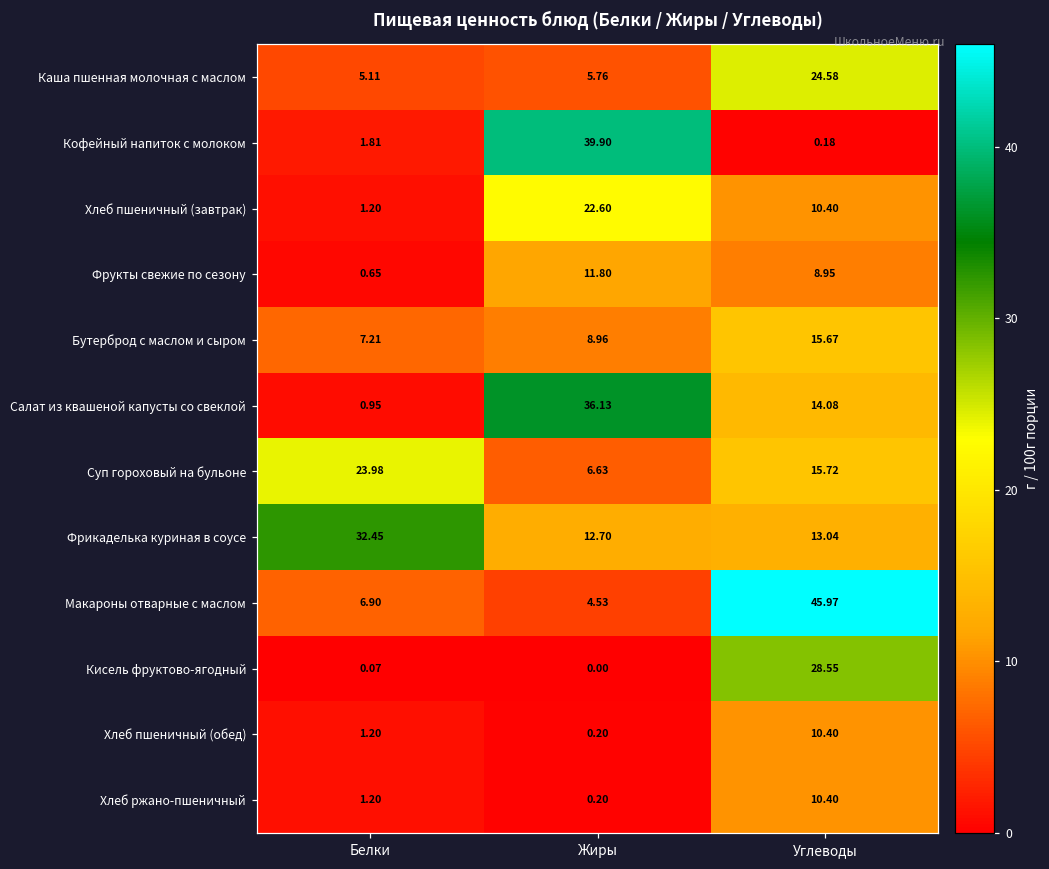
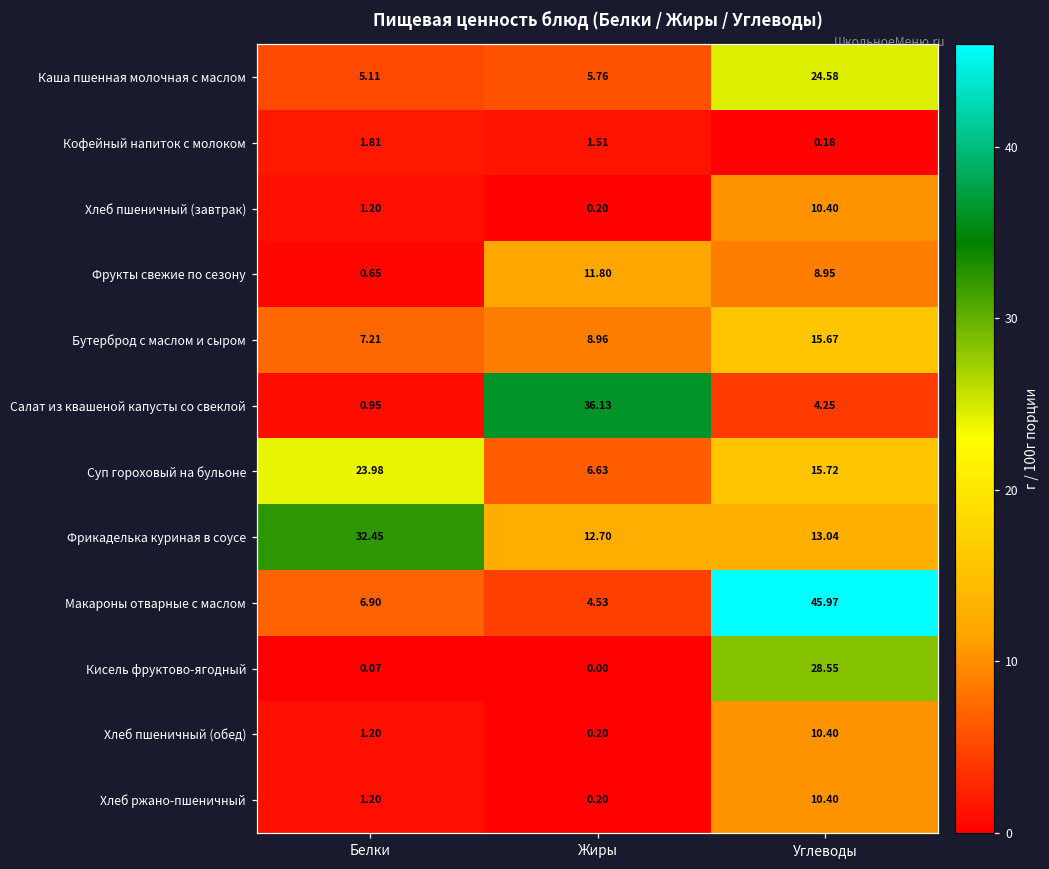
Кофейный напиток с молоком, Жиры: 39.90 -> 1.51
Хлеб пшеничный (завтрак), Жиры: 22.60 -> 0.20
Салат из квашеной капусты со свеклой, Углеводы: 14.08 -> 4.25
